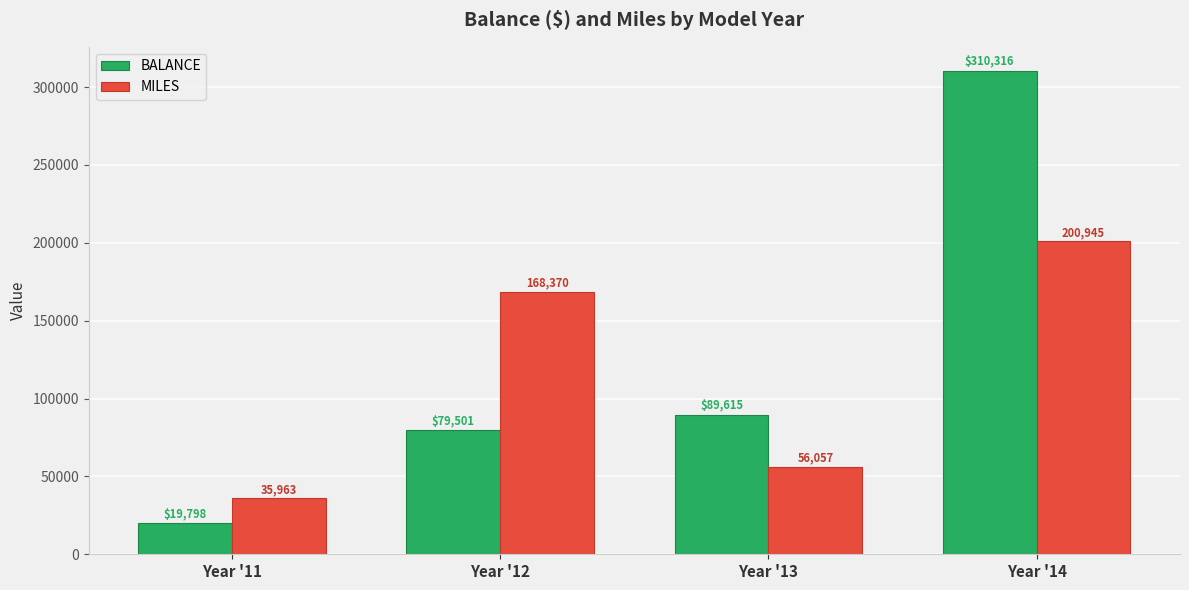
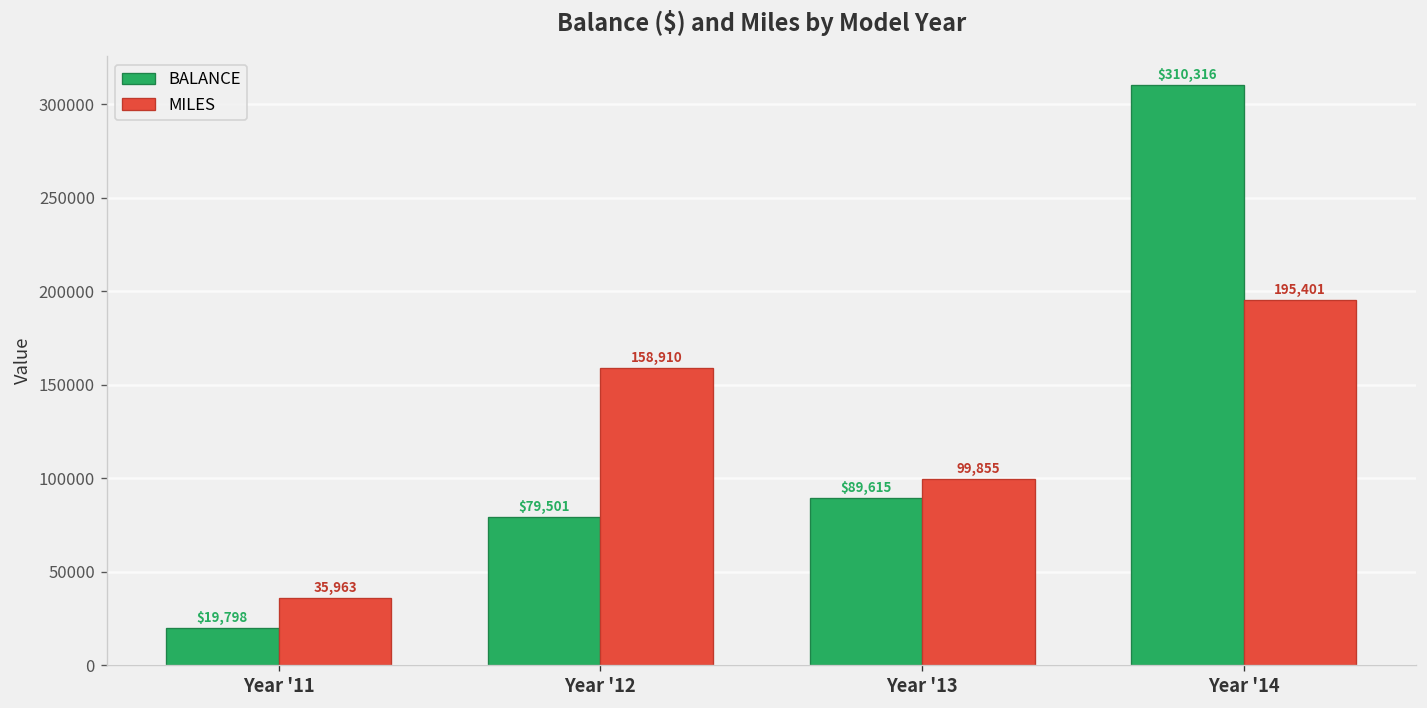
MILES, Year '12: 168,370 -> 158,910
MILES, Year '13: 56,057 -> 99,855
MILES, Year '14: 200,945 -> 195,401
